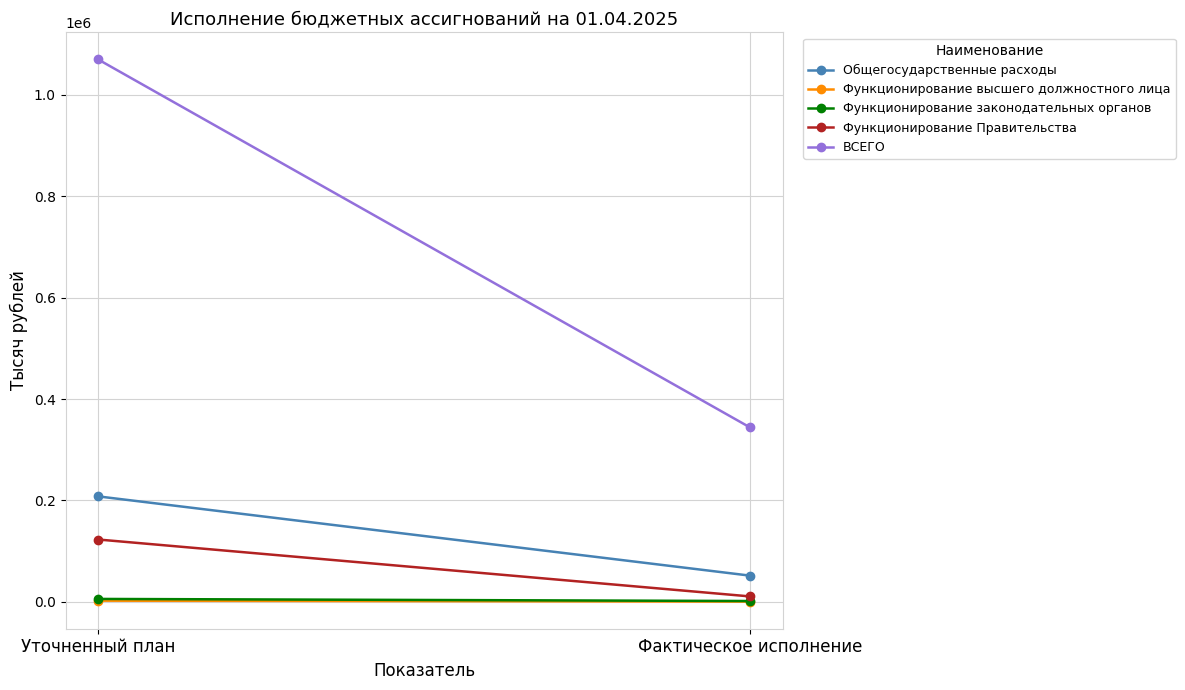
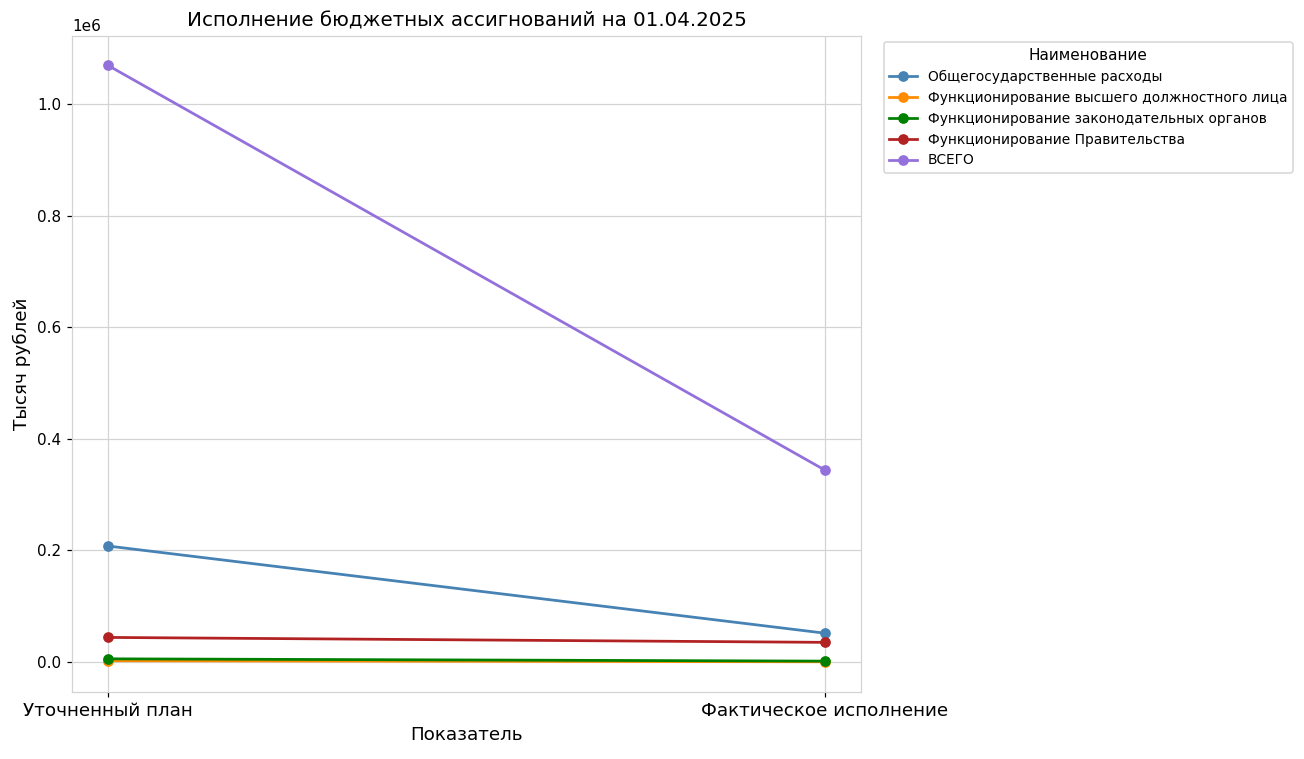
Функционирование Правительства, Уточненный план: 120000 -> 40000
Функционирование Правительства, Фактическое исполнение: 10000 -> 40000
